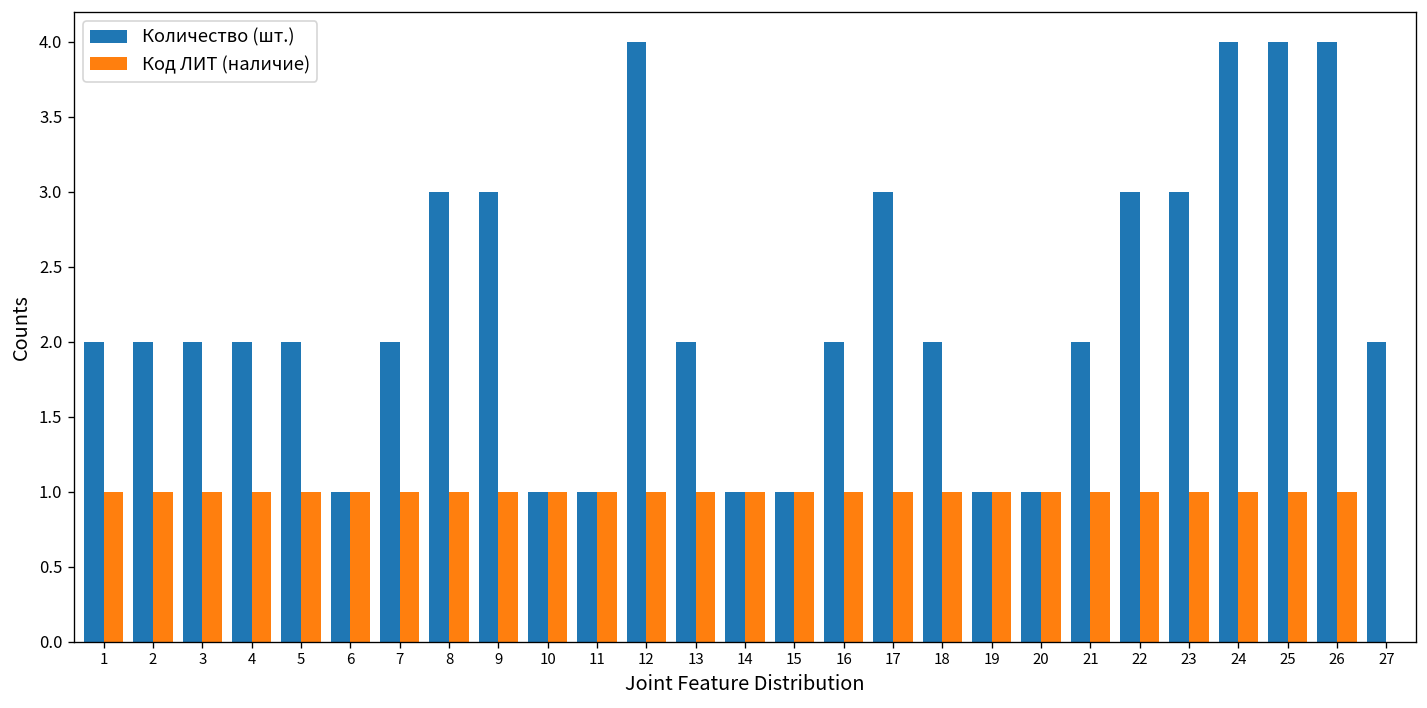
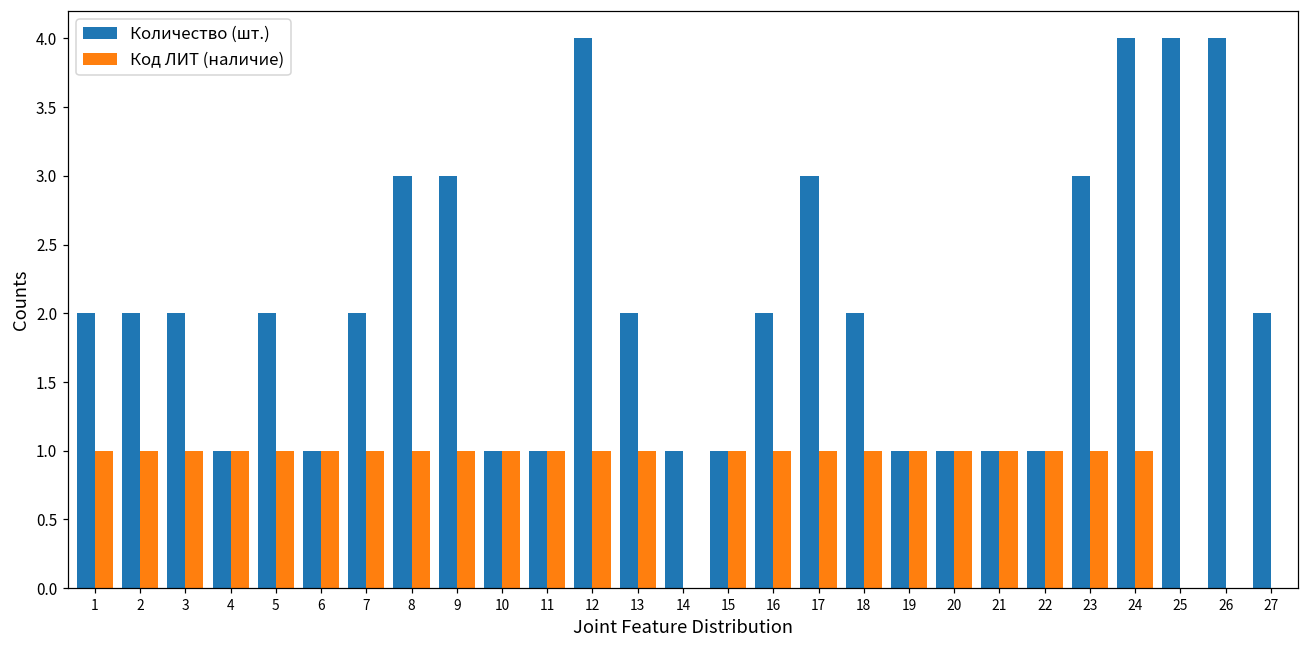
Количество (шт.), 4: 2 -> 1
Код ЛИТ (наличие), 14: 1 -> 0
Количество (шт.), 21: 2 -> 1
Количество (шт.), 22: 3 -> 1
Код ЛИТ (наличие), 25: 1 -> 0
Код ЛИТ (наличие), 26: 1 -> 0
